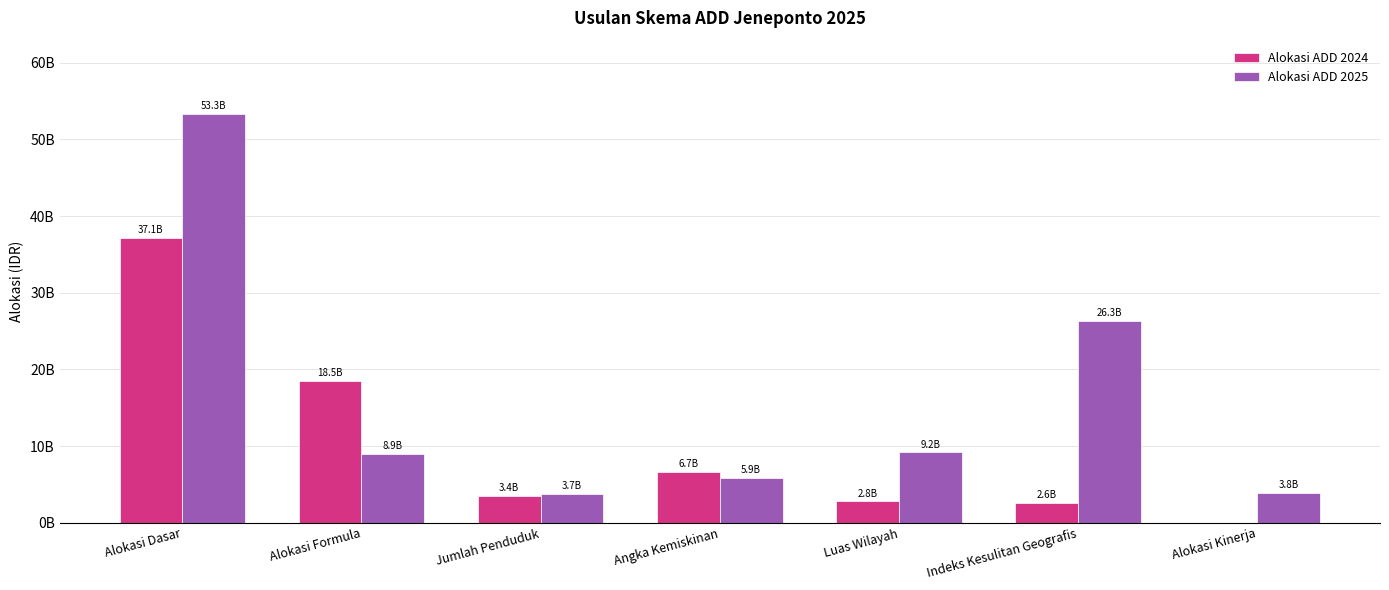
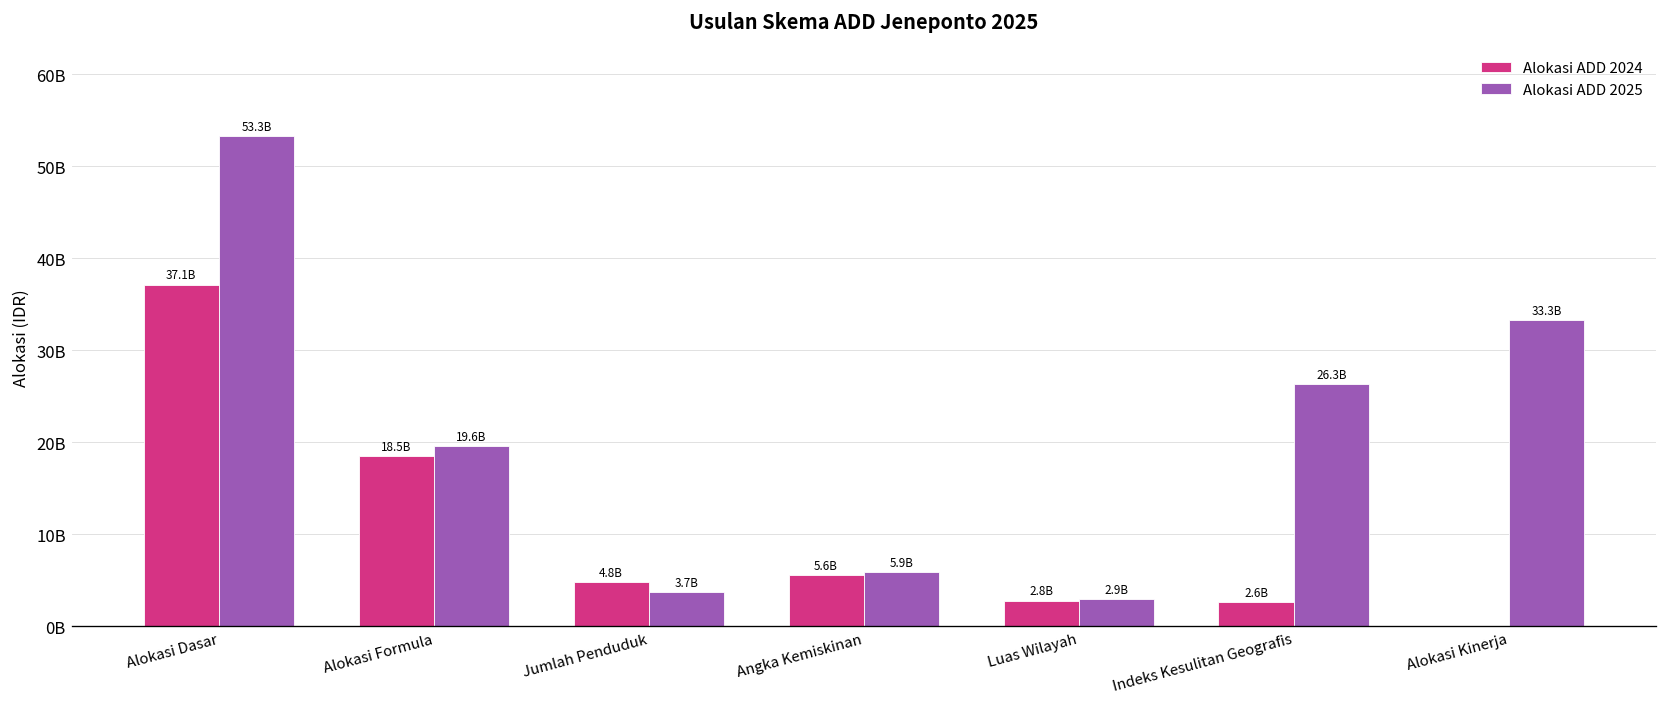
Alokasi ADD 2025, Alokasi Formula: 8.9B -> 19.6B
Alokasi ADD 2024, Jumlah Penduduk: 3.4B -> 4.8B
Alokasi ADD 2024, Angka Kemiskinan: 6.7B -> 5.6B
Alokasi ADD 2025, Luas Wilayah: 9.2B -> 2.9B
Alokasi ADD 2025, Alokasi Kinerja: 3.8B -> 33.3B
